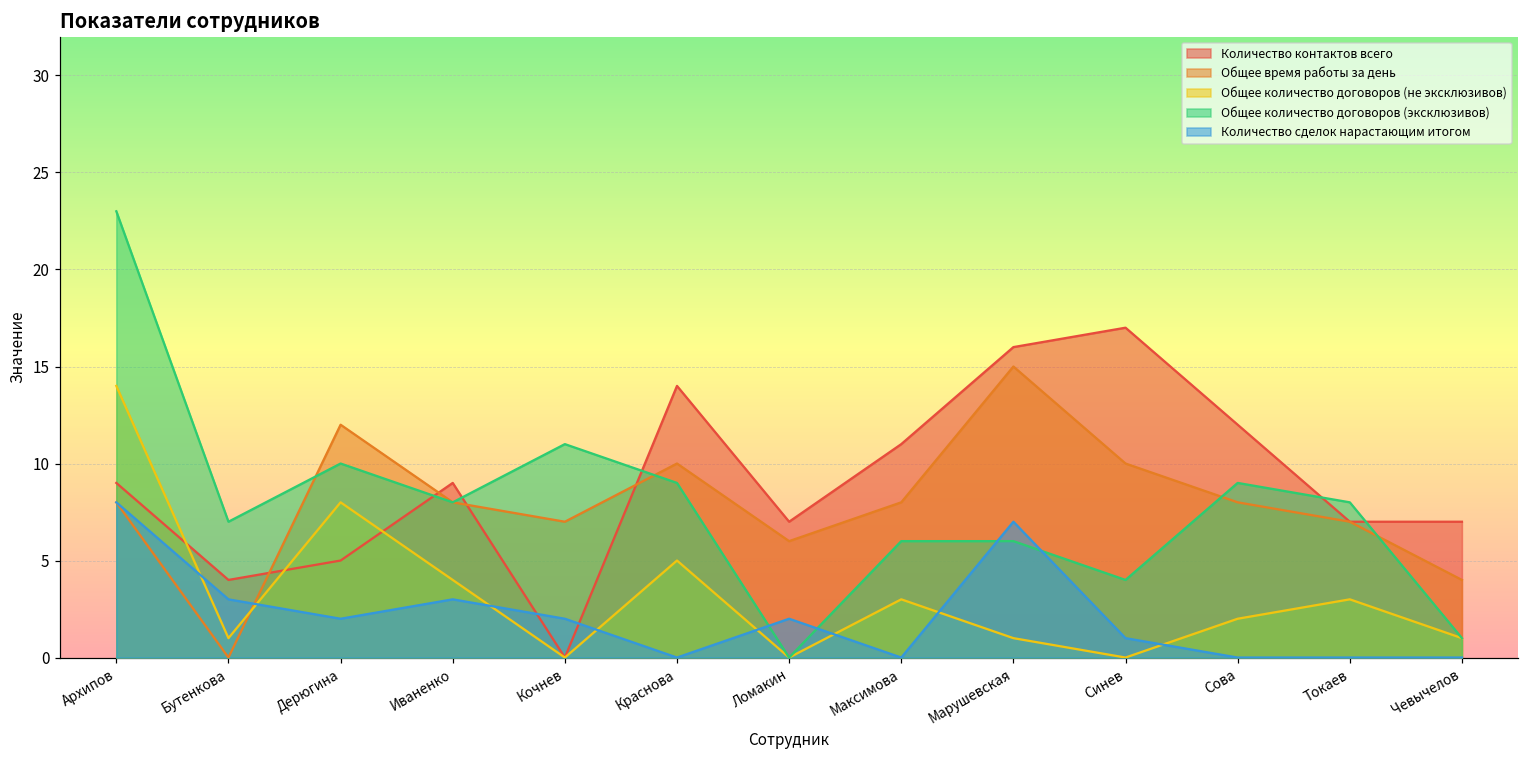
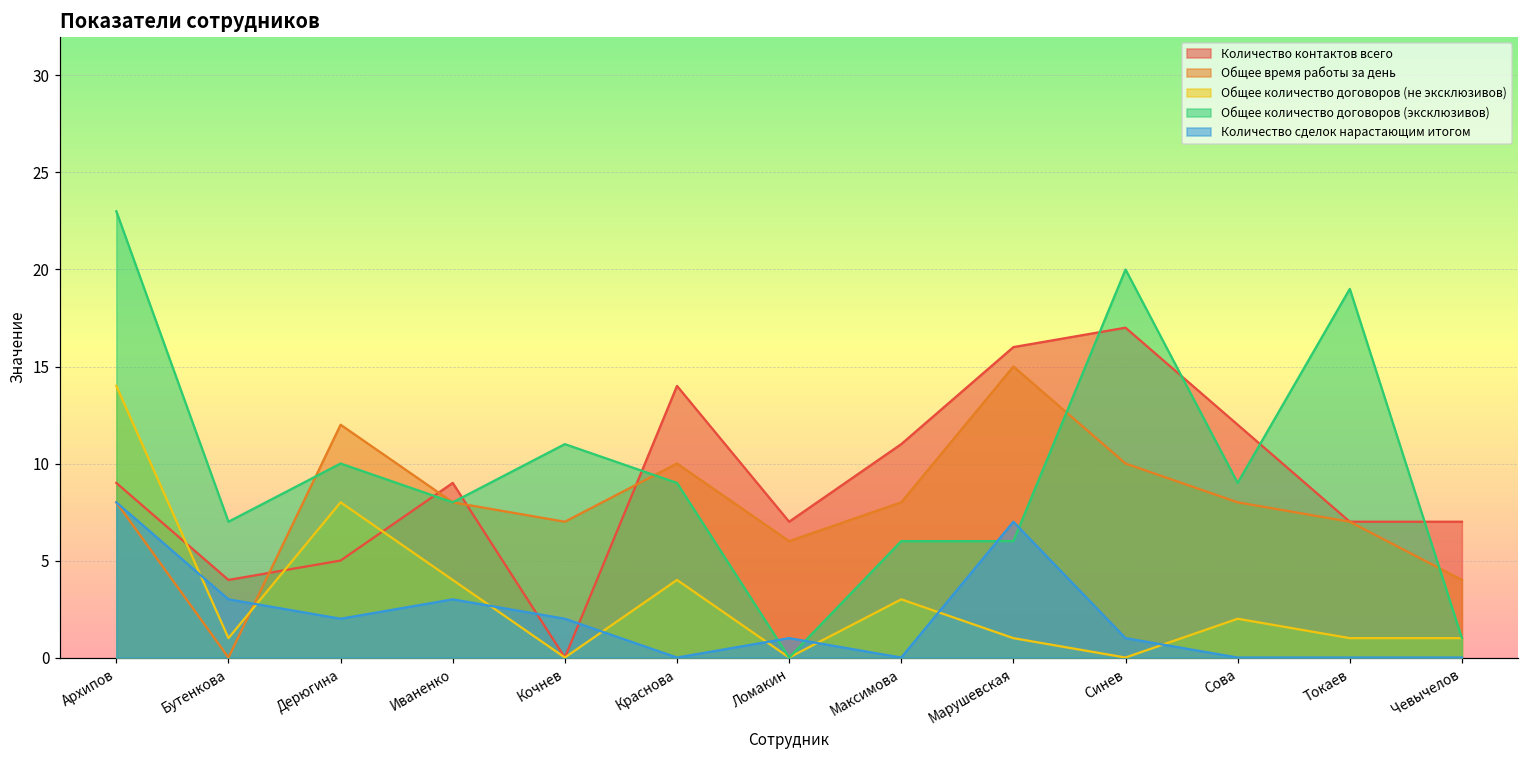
Общее количество договоров (не эксклюзивов), Краснова: 5 -> 4
Количество сделок нарастающим итогом, Ломакин: 2 -> 1
Общее количество договоров (эксклюзивов), Синев: 4 -> 20
Общее количество договоров (не эксклюзивов), Токаев: 3 -> 1
Общее количество договоров (эксклюзивов), Токаев: 8 -> 19
